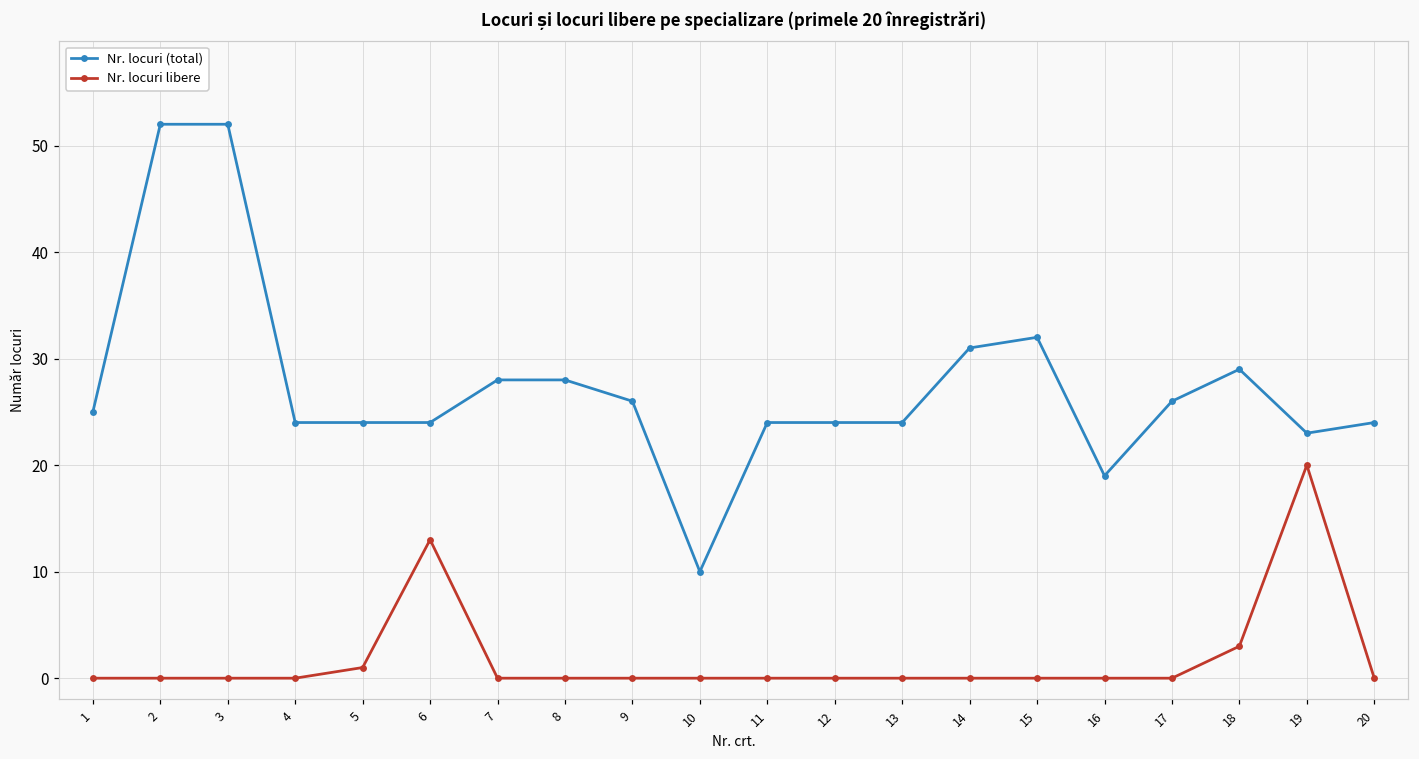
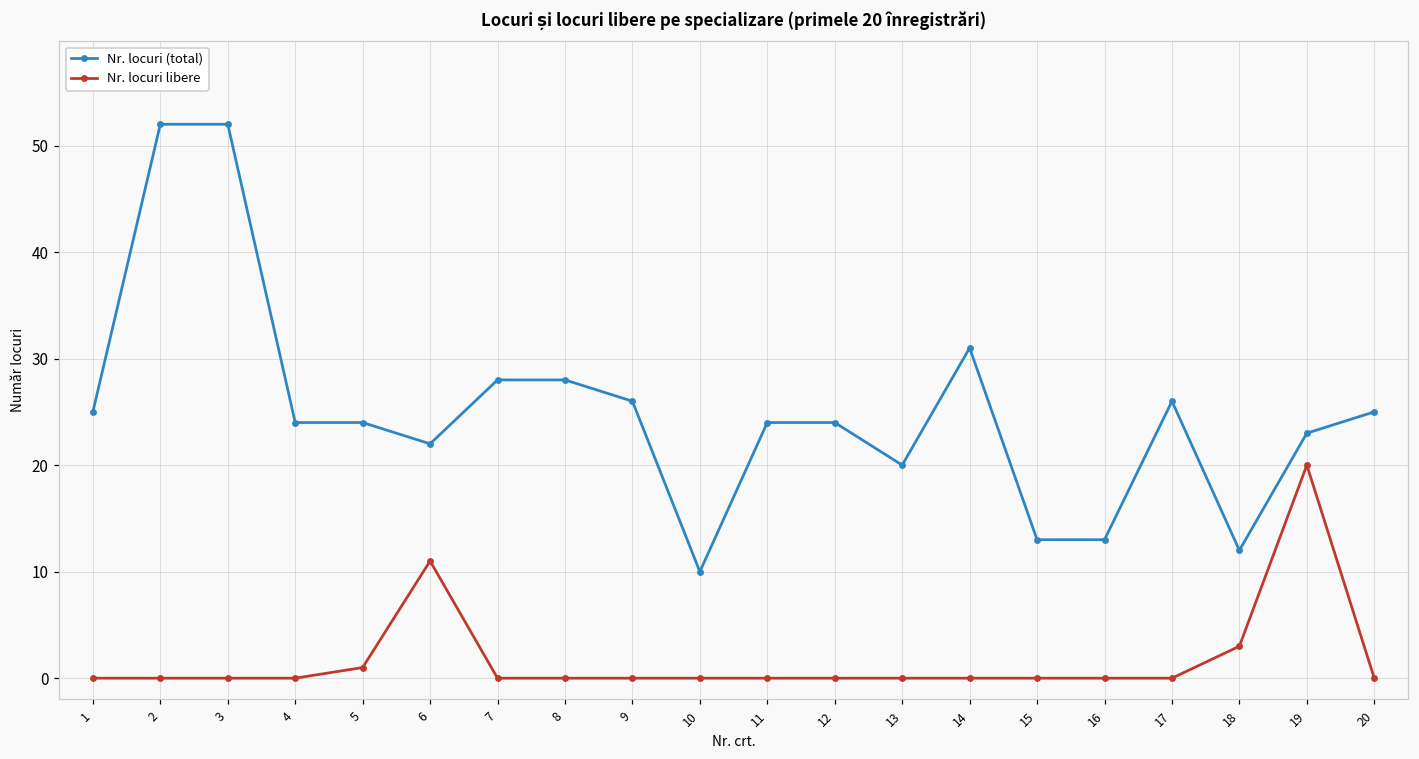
Nr. locuri (total), 6: 24 -> 22
Nr. locuri libere, 6: 13 -> 11
Nr. locuri (total), 13: 24 -> 20
Nr. locuri (total), 15: 32 -> 13
Nr. locuri (total), 16: 19 -> 13
Nr. locuri (total), 18: 29 -> 12
Nr. locuri (total), 20: 24 -> 25
